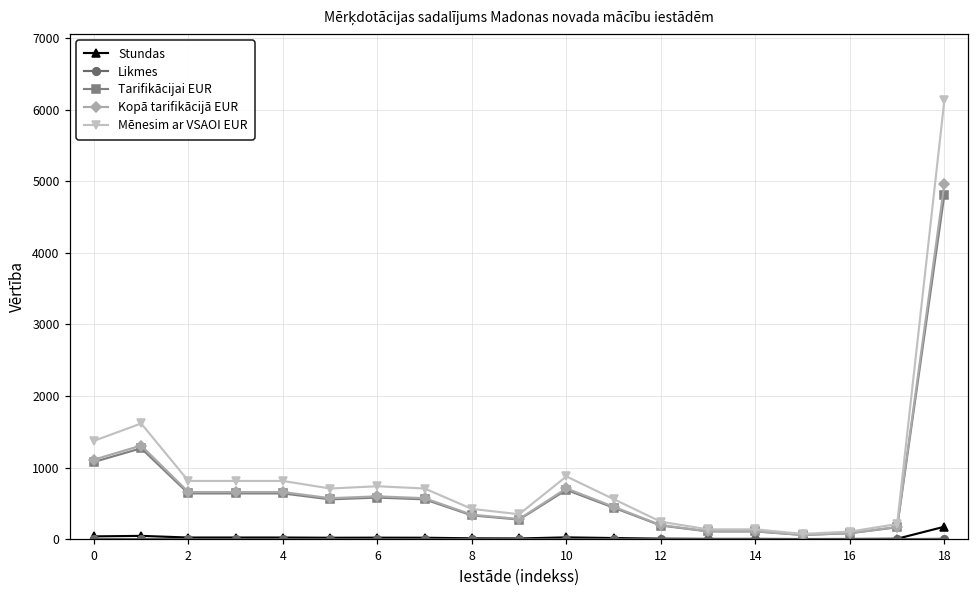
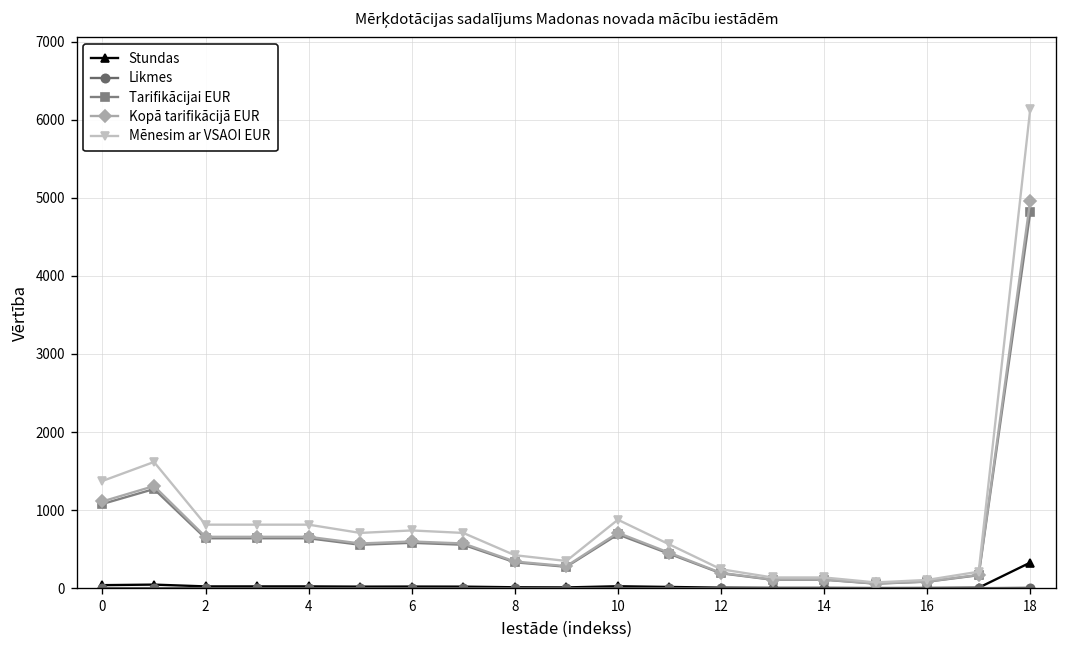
Stundas, 18: 200 -> 300
